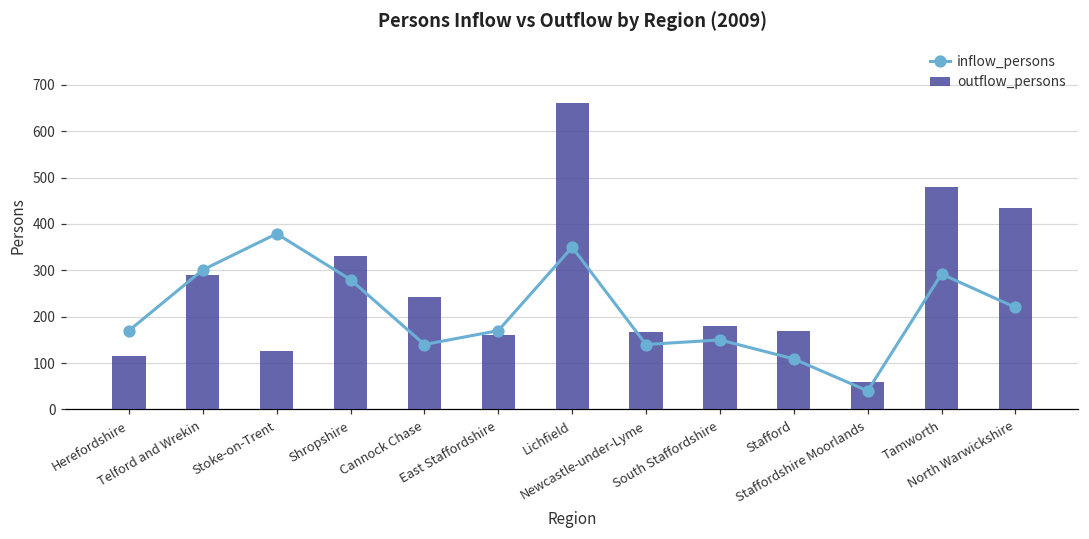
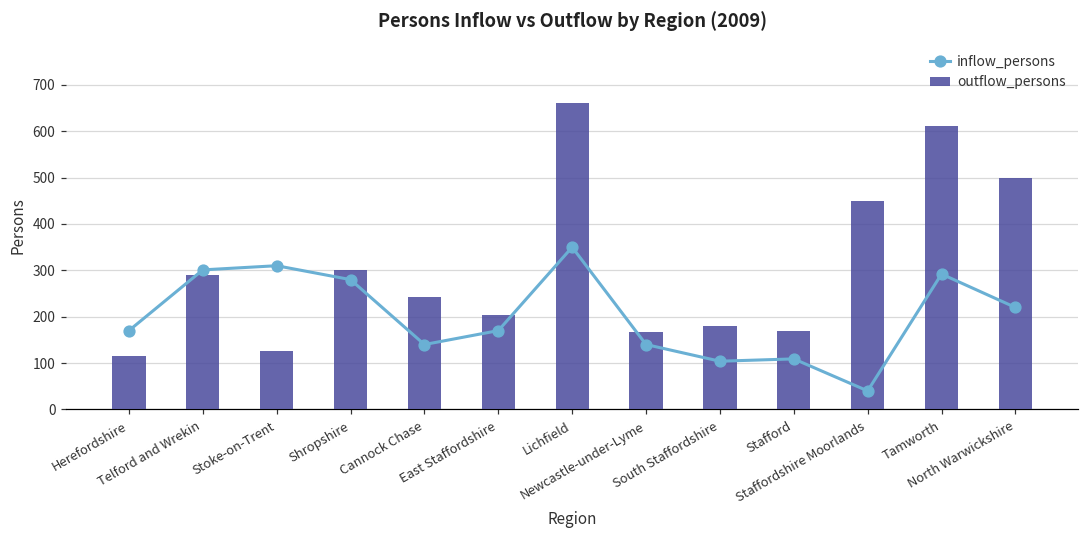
inflow_persons, Stoke-on-Trent: 380 -> 310
outflow_persons, Shropshire: 330 -> 300
outflow_persons, East Staffordshire: 160 -> 200
inflow_persons, South Staffordshire: 150 -> 100
outflow_persons, Staffordshire Moorlands: 60 -> 450
outflow_persons, Tamworth: 480 -> 610
outflow_persons, North Warwickshire: 430 -> 500
